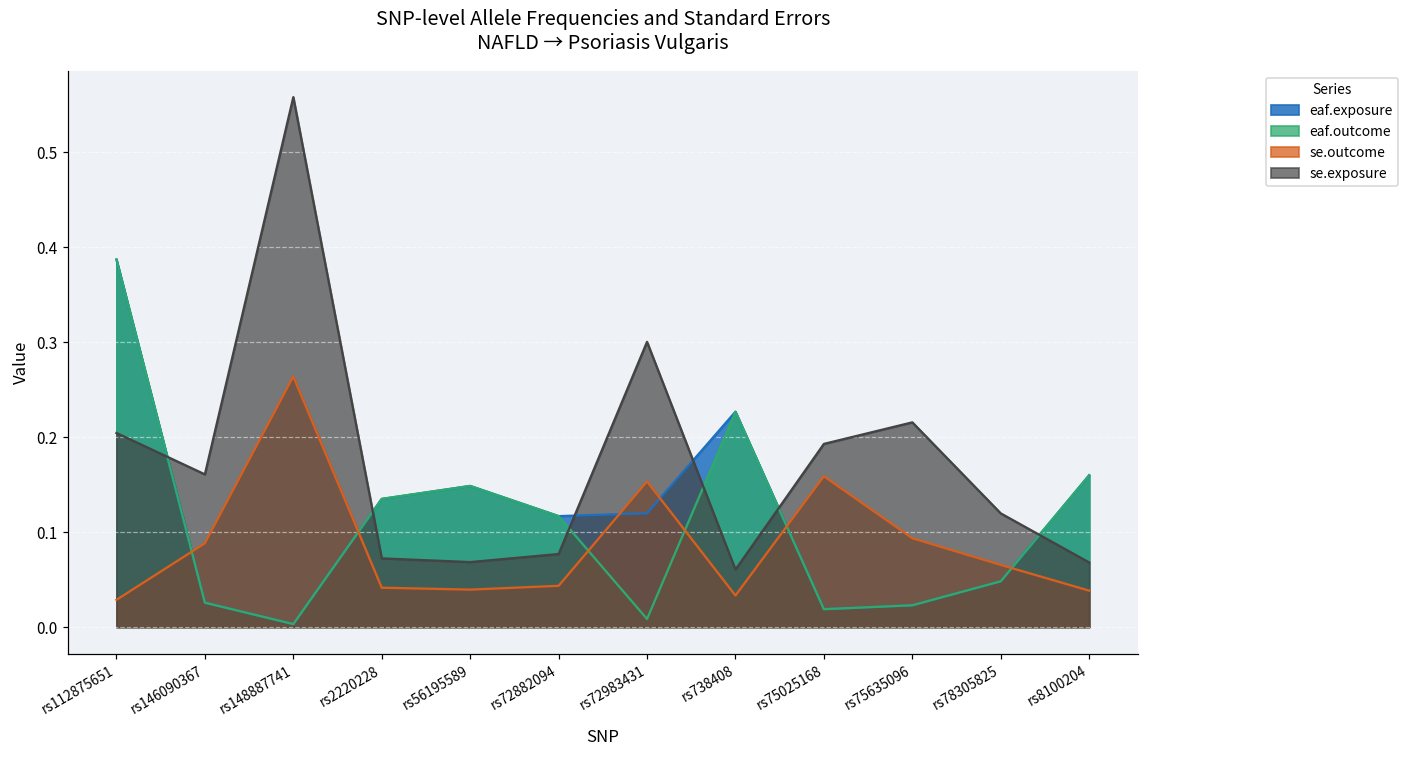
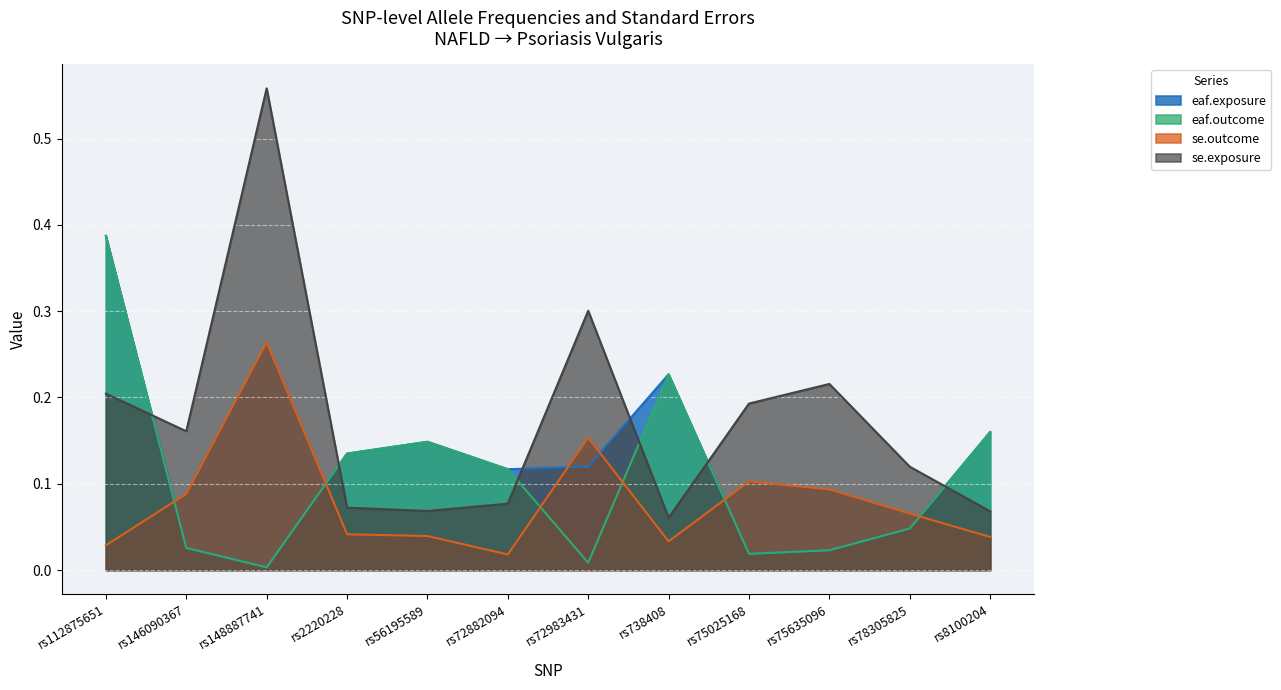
se.outcome, rs72882094: 0.04 -> 0.02
se.outcome, rs75025168: 0.16 -> 0.10
